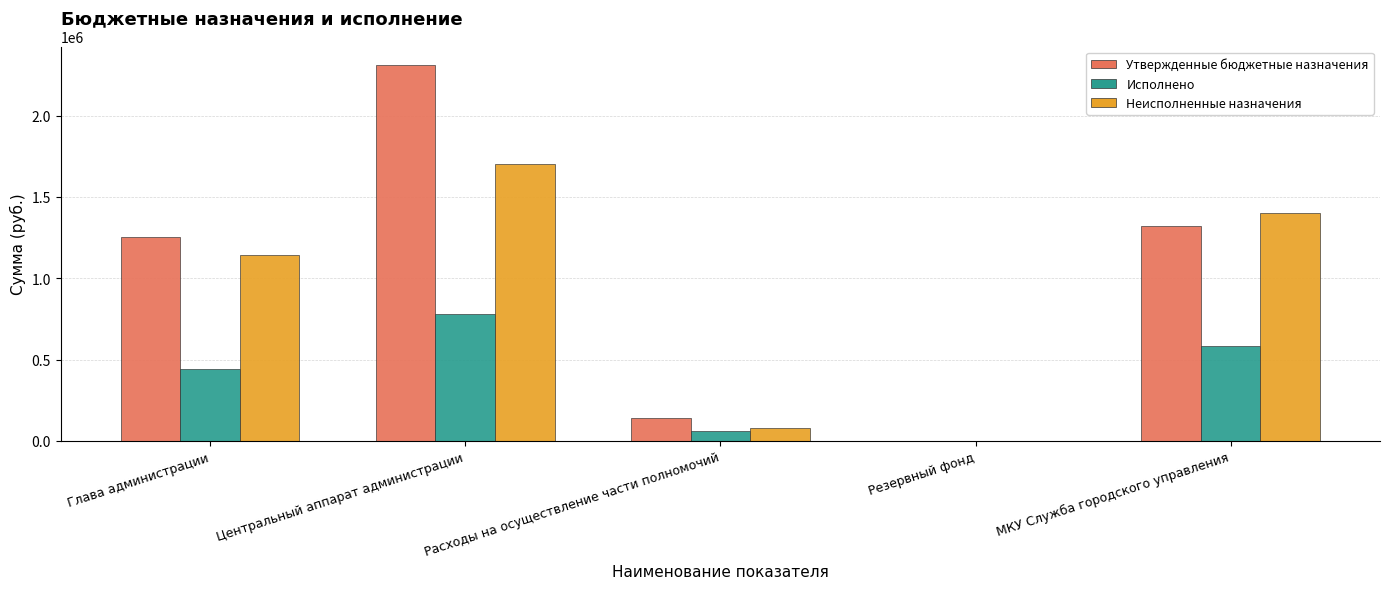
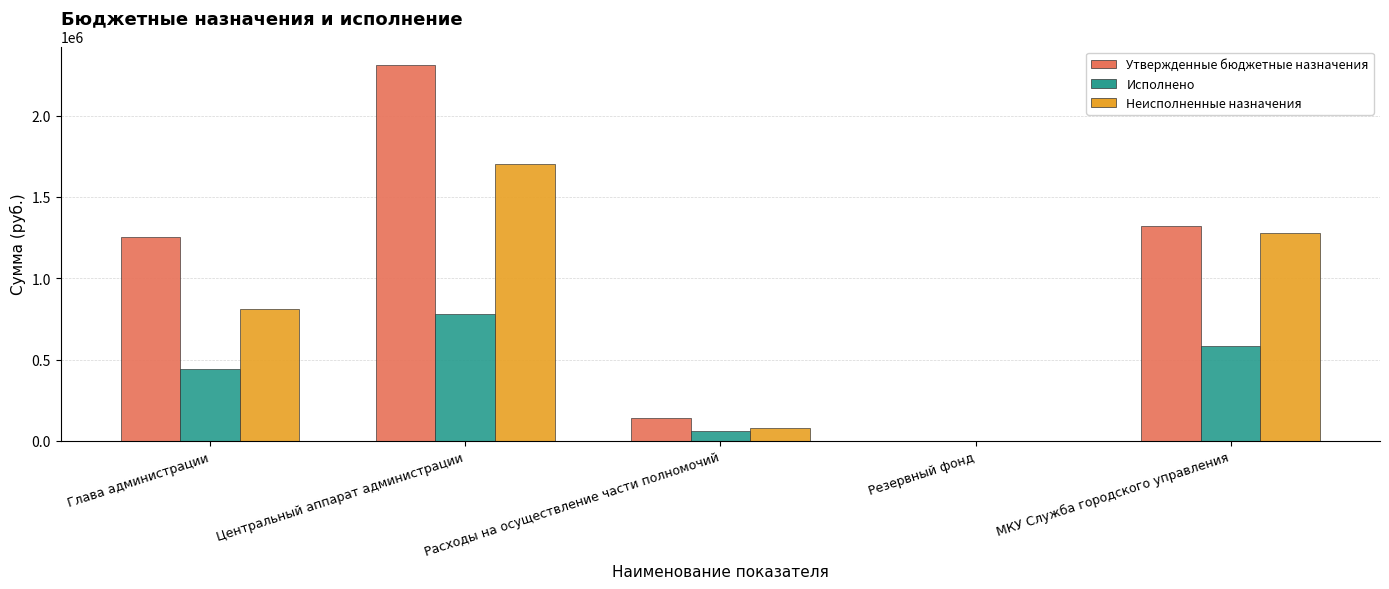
Неисполненные назначения, Глава администрации: 1140000 -> 810000
Неисполненные назначения, МКУ Служба городского управления: 1400000 -> 1280000
